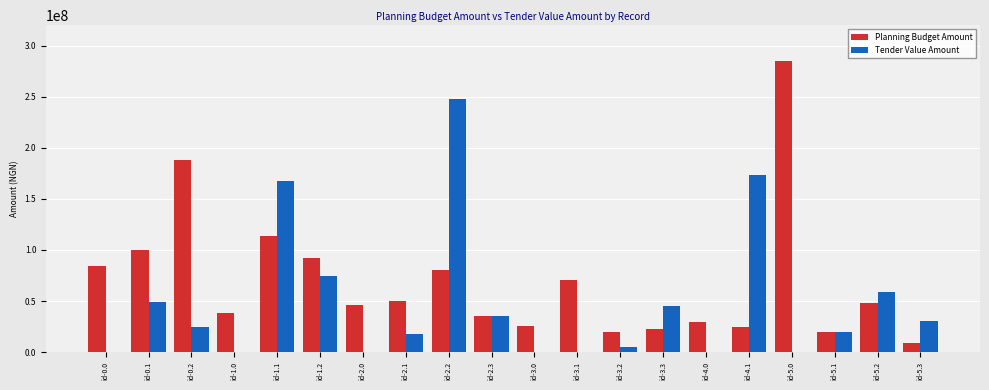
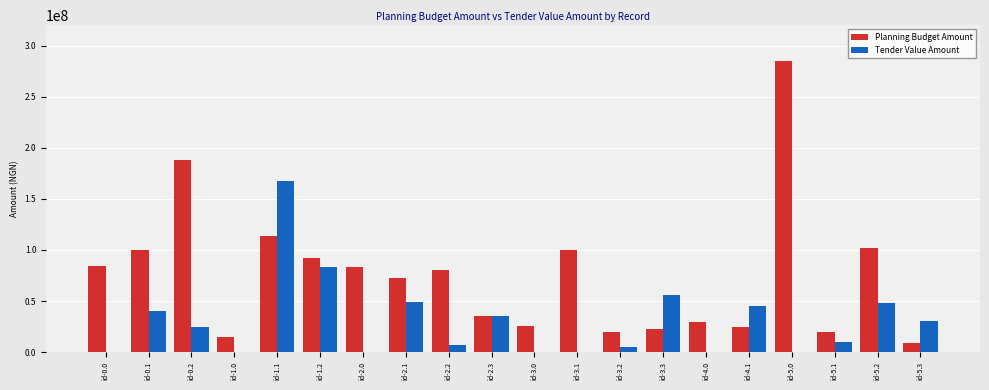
Tender Value Amount, id-0.1: 49000000 -> 40000000
Planning Budget Amount, id-1.0: 38000000 -> 15000000
Tender Value Amount, id-1.2: 74000000 -> 84000000
Planning Budget Amount, id-2.0: 47000000 -> 83000000
Planning Budget Amount, id-2.1: 50000000 -> 73000000
Tender Value Amount, id-2.1: 18000000 -> 50000000
Tender Value Amount, id-2.2: 247000000 -> 7000000
Planning Budget Amount, id-3.1: 71000000 -> 100000000
Tender Value Amount, id-3.3: 45000000 -> 56000000
Tender Value Amount, id-4.1: 173000000 -> 45000000
Tender Value Amount, id-5.1: 20000000 -> 9000000
Planning Budget Amount, id-5.2: 48000000 -> 102000000
Tender Value Amount, id-5.2: 58000000 -> 48000000
